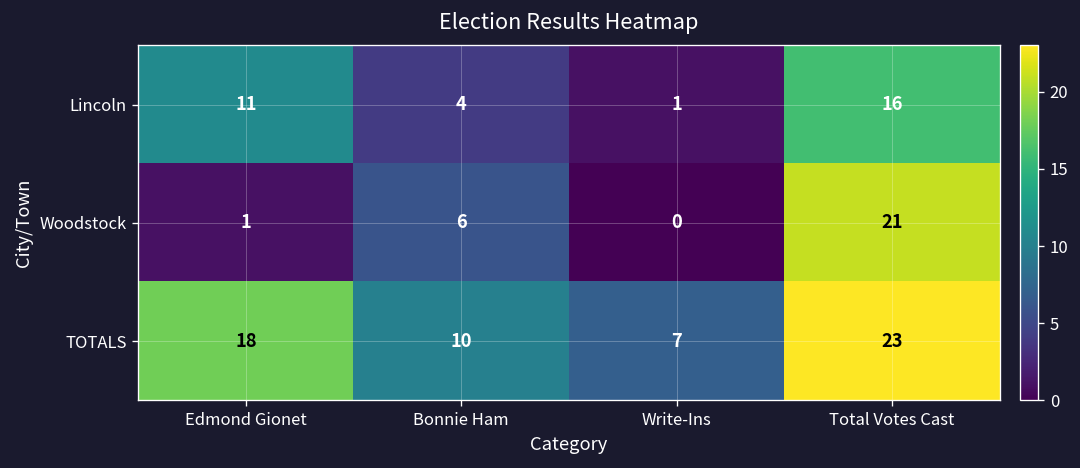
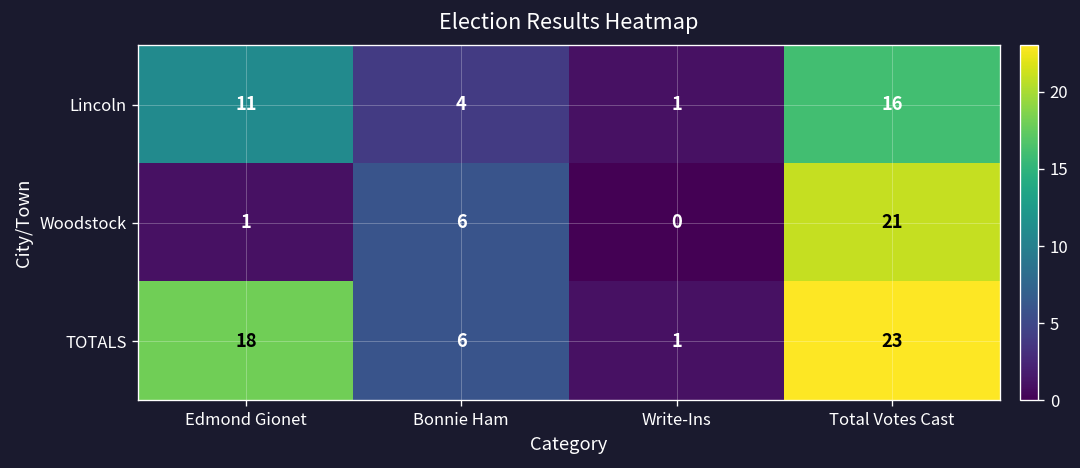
TOTALS, Bonnie Ham: 10 -> 6
TOTALS, Write-Ins: 7 -> 1
